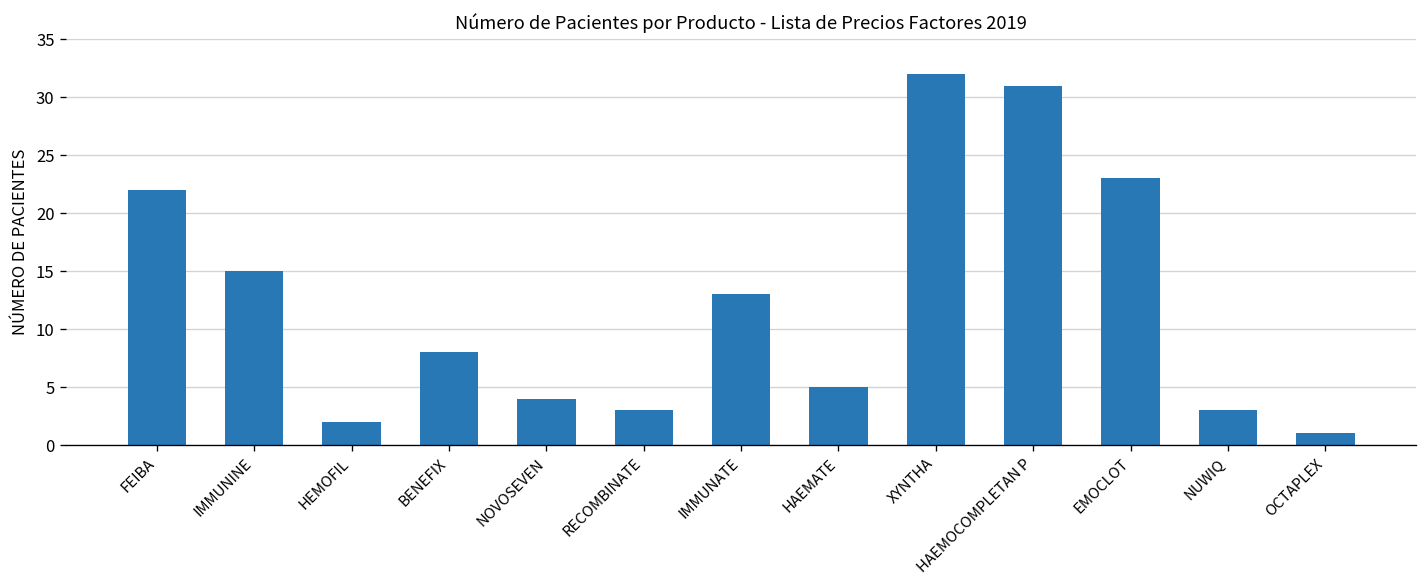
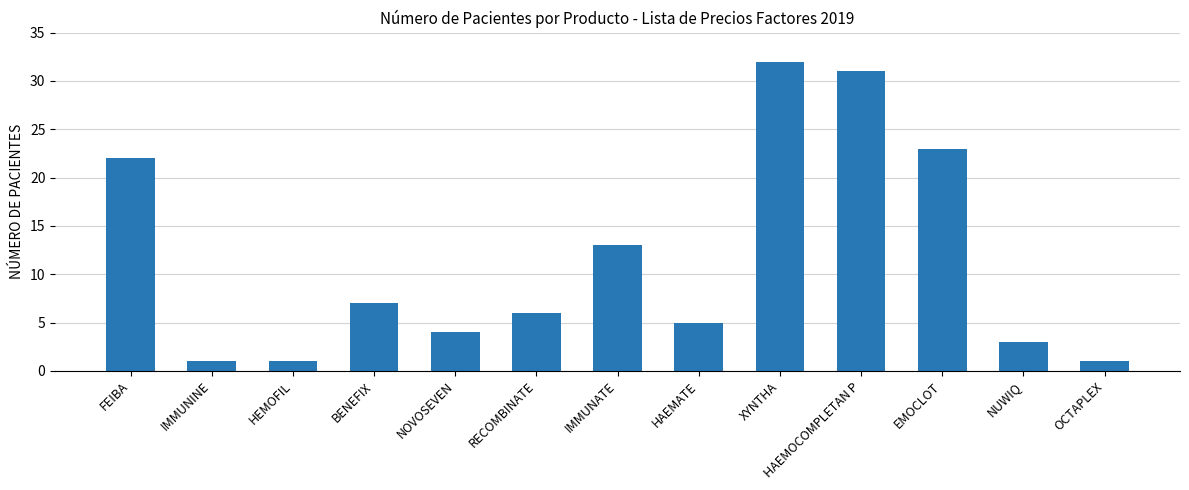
IMMUNINE: 15 -> 1
HEMOFIL: 2 -> 1
BENEFIX: 8 -> 7
RECOMBINATE: 3 -> 6
